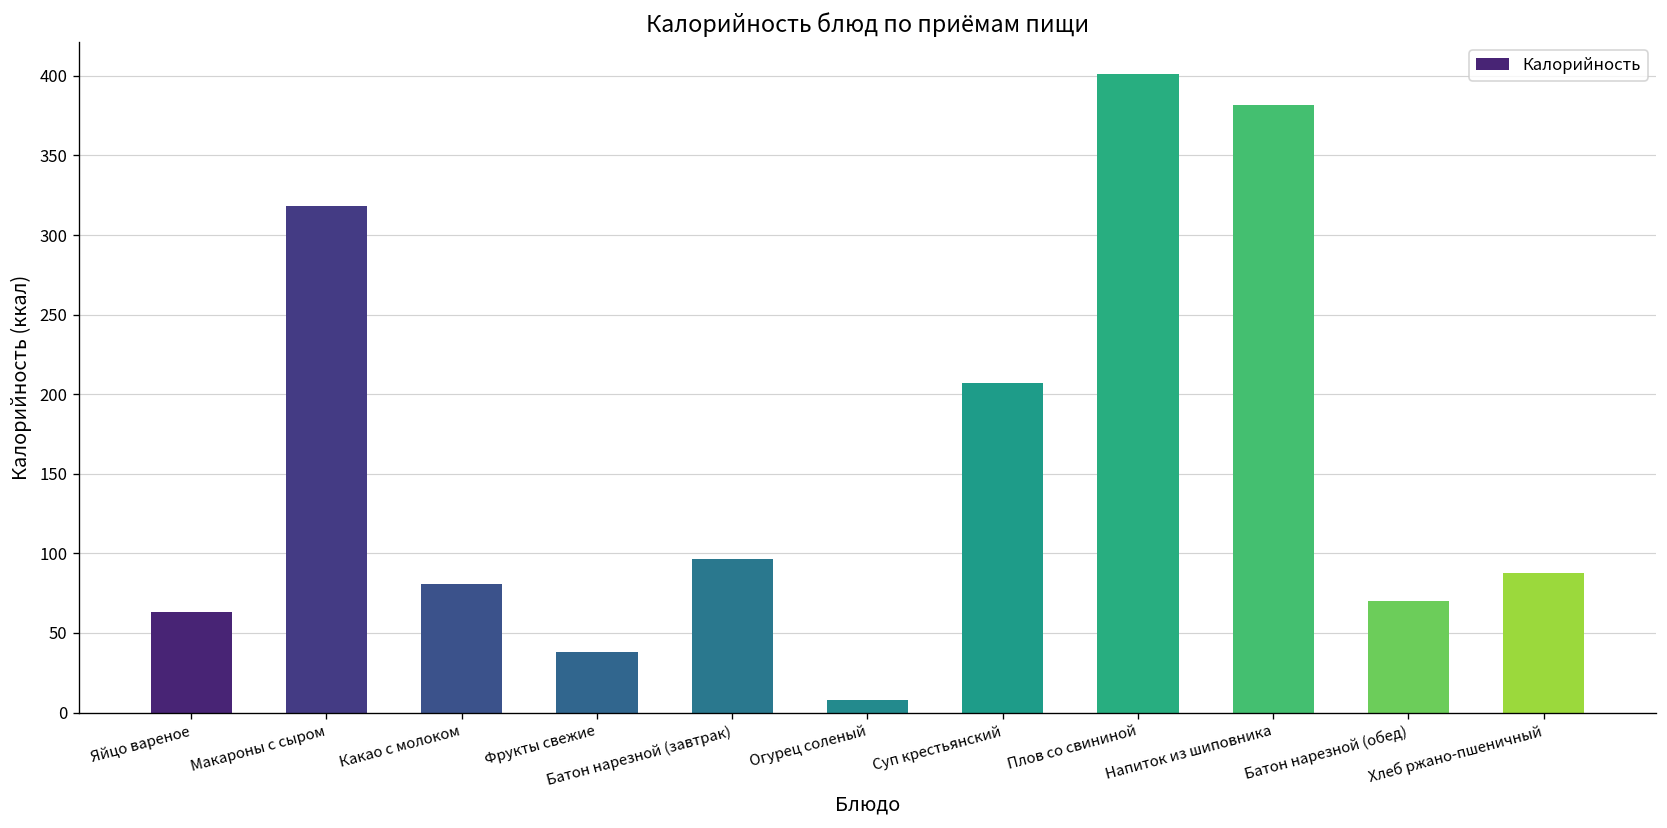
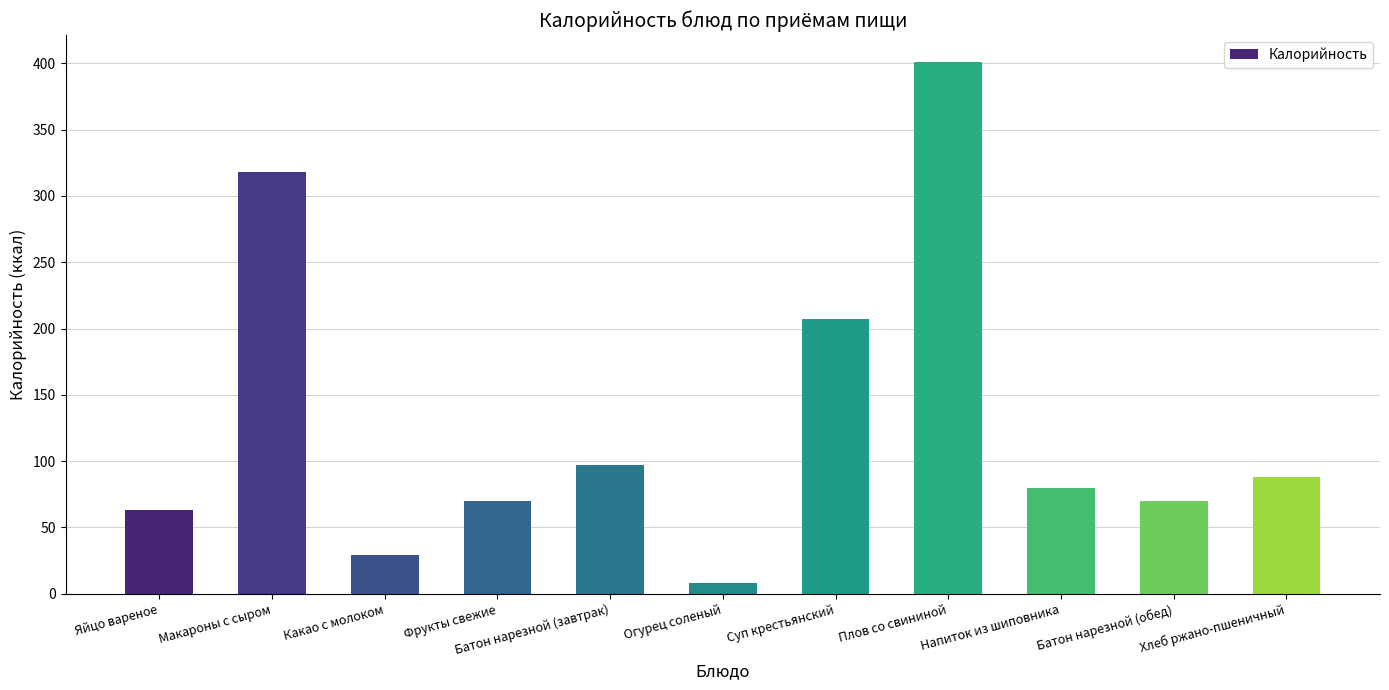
Какао с молоком: 81 -> 29
Фрукты свежие: 38 -> 70
Напиток из шиповника: 381 -> 79
